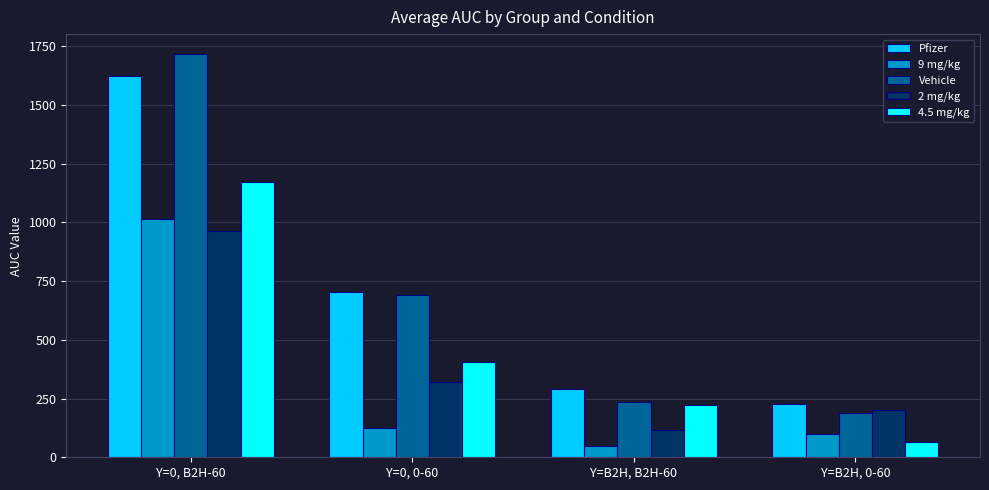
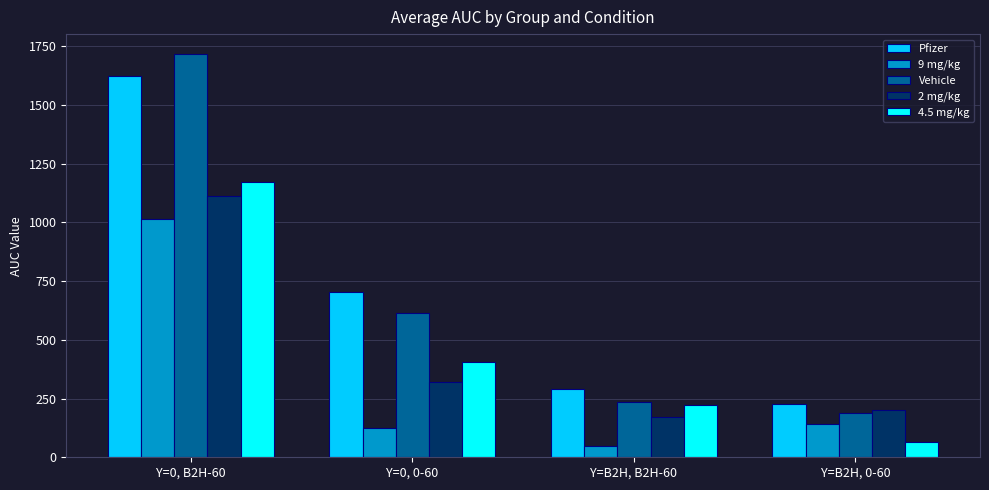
2 mg/kg, Y=0, B2H-60: 960 -> 1110
Vehicle, Y=0, 0-60: 690 -> 610
2 mg/kg, Y=B2H, B2H-60: 120 -> 170
9 mg/kg, Y=B2H, 0-60: 100 -> 140
